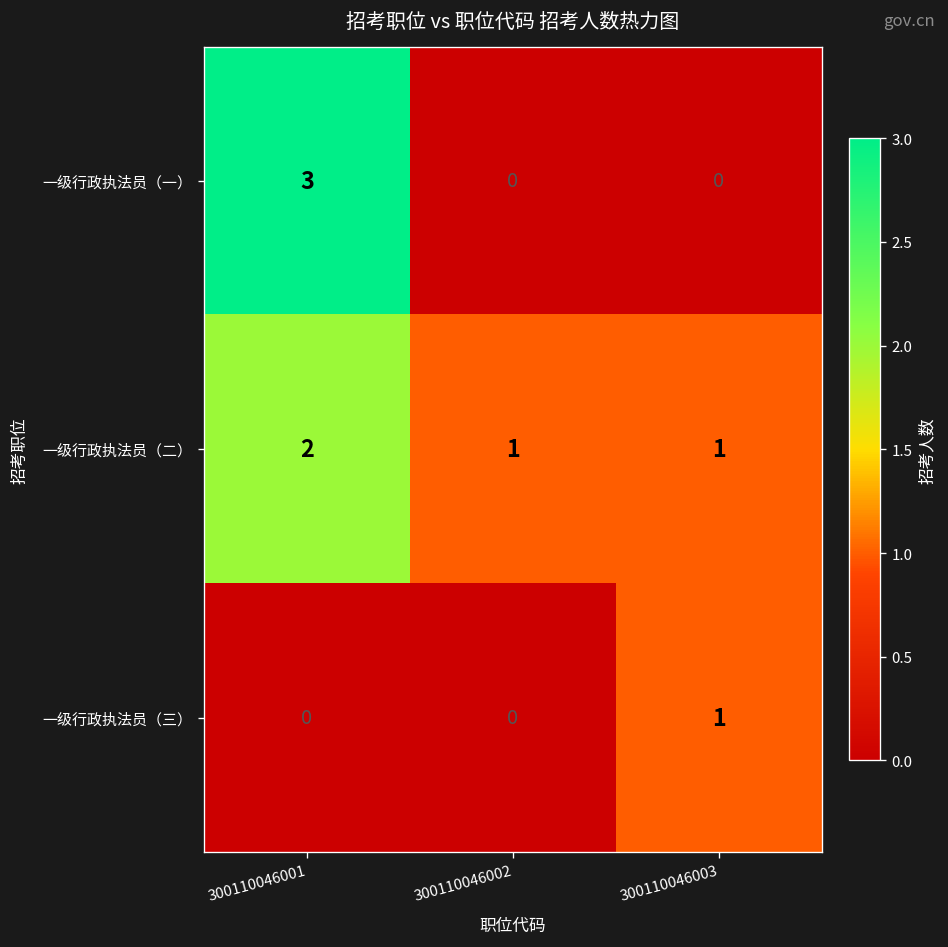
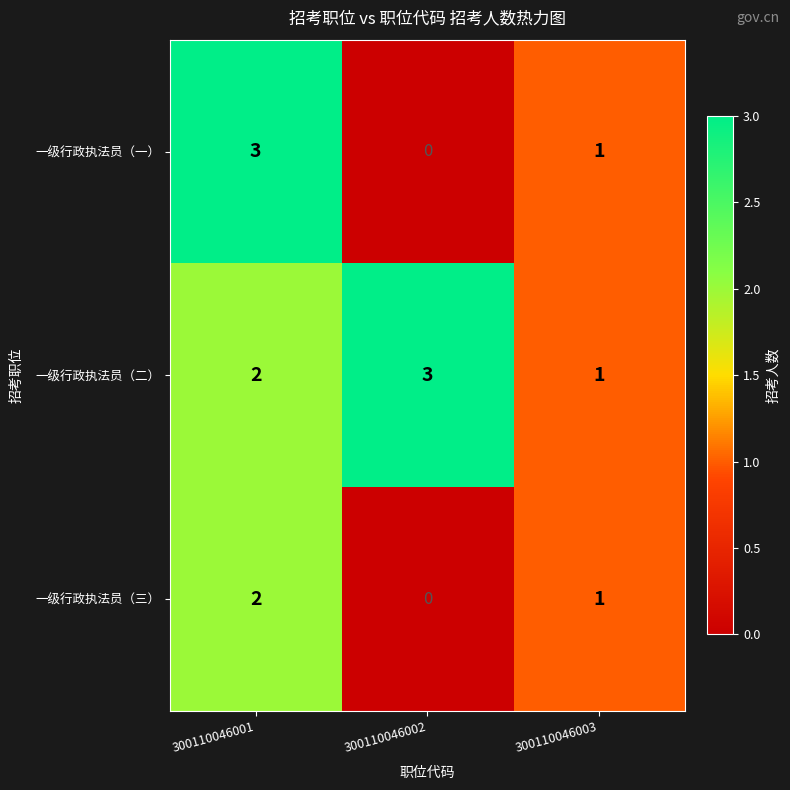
一级行政执法员（一）, 300110046003: 0 -> 1
一级行政执法员（二）, 300110046002: 1 -> 3
一级行政执法员（三）, 300110046001: 0 -> 2
